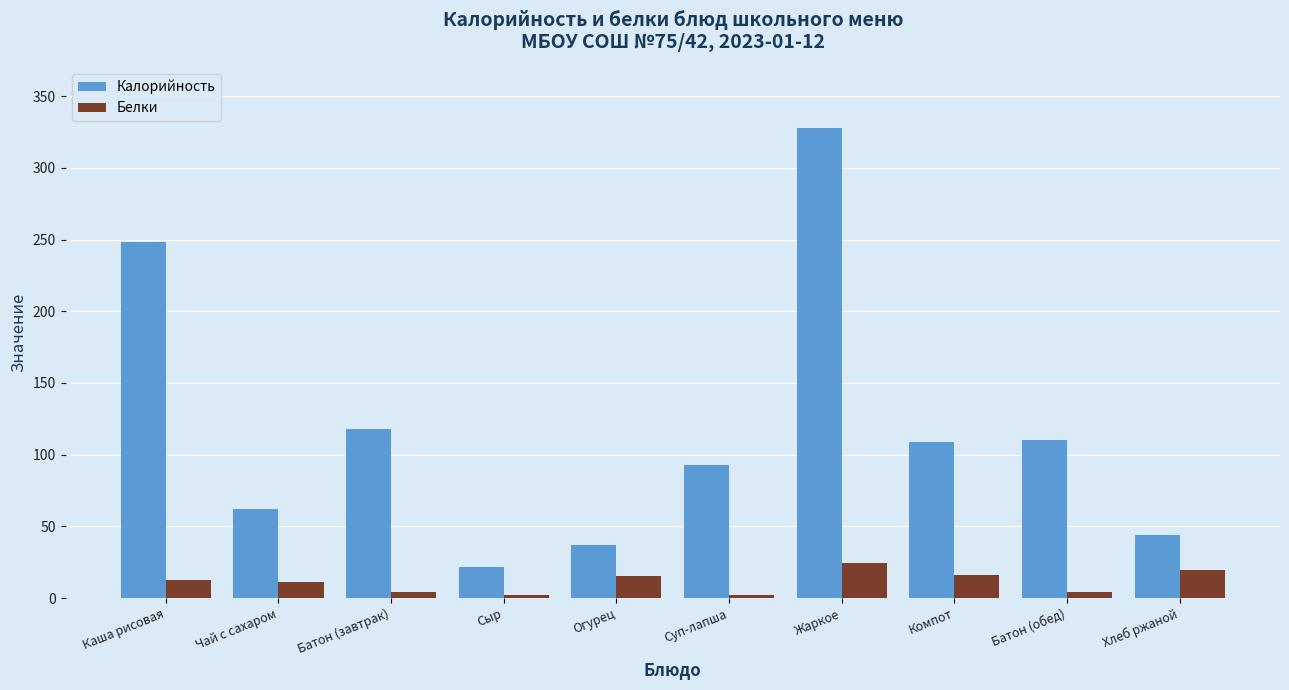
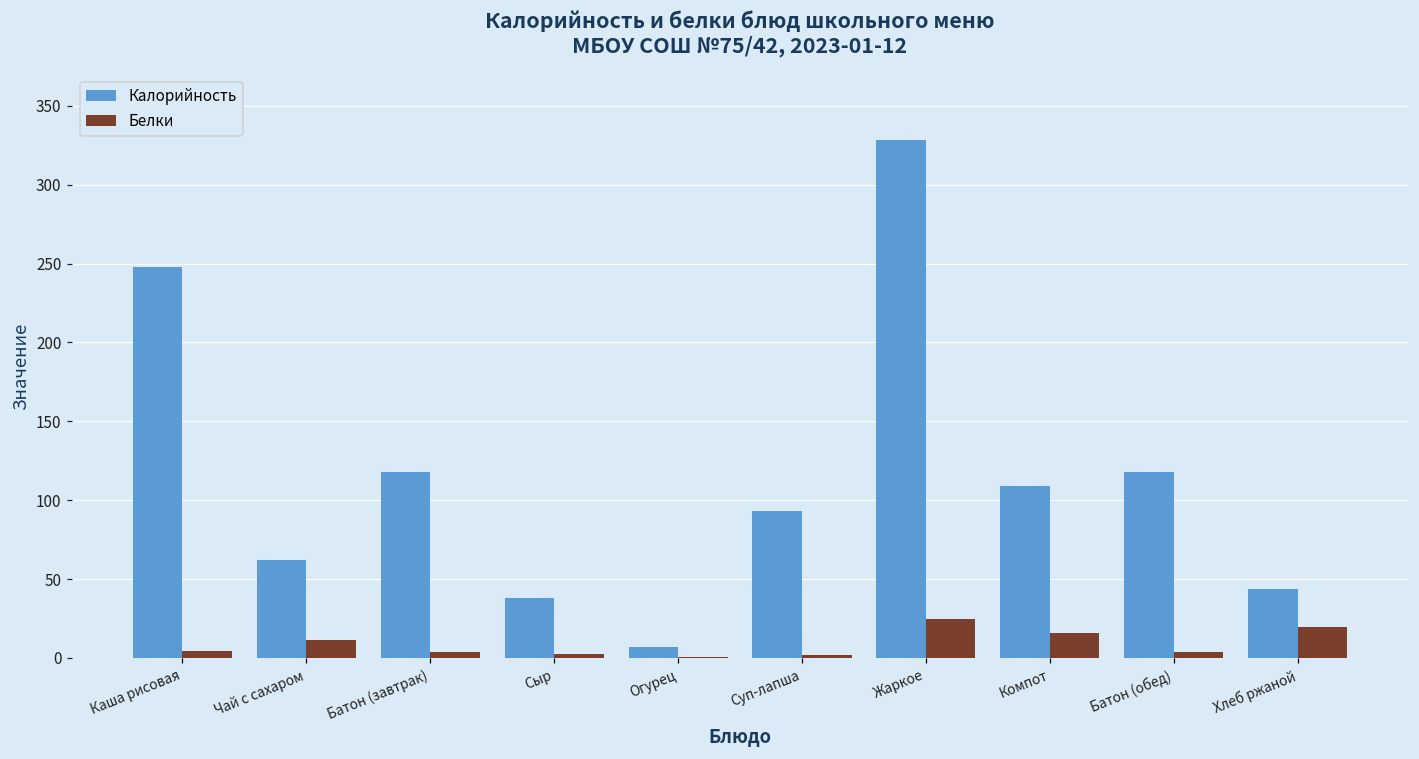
Белки, Каша рисовая: 12 -> 5
Калорийность, Сыр: 22 -> 38
Калорийность, Огурец: 37 -> 7
Белки, Огурец: 16 -> 0
Калорийность, Батон (обед): 110 -> 118
